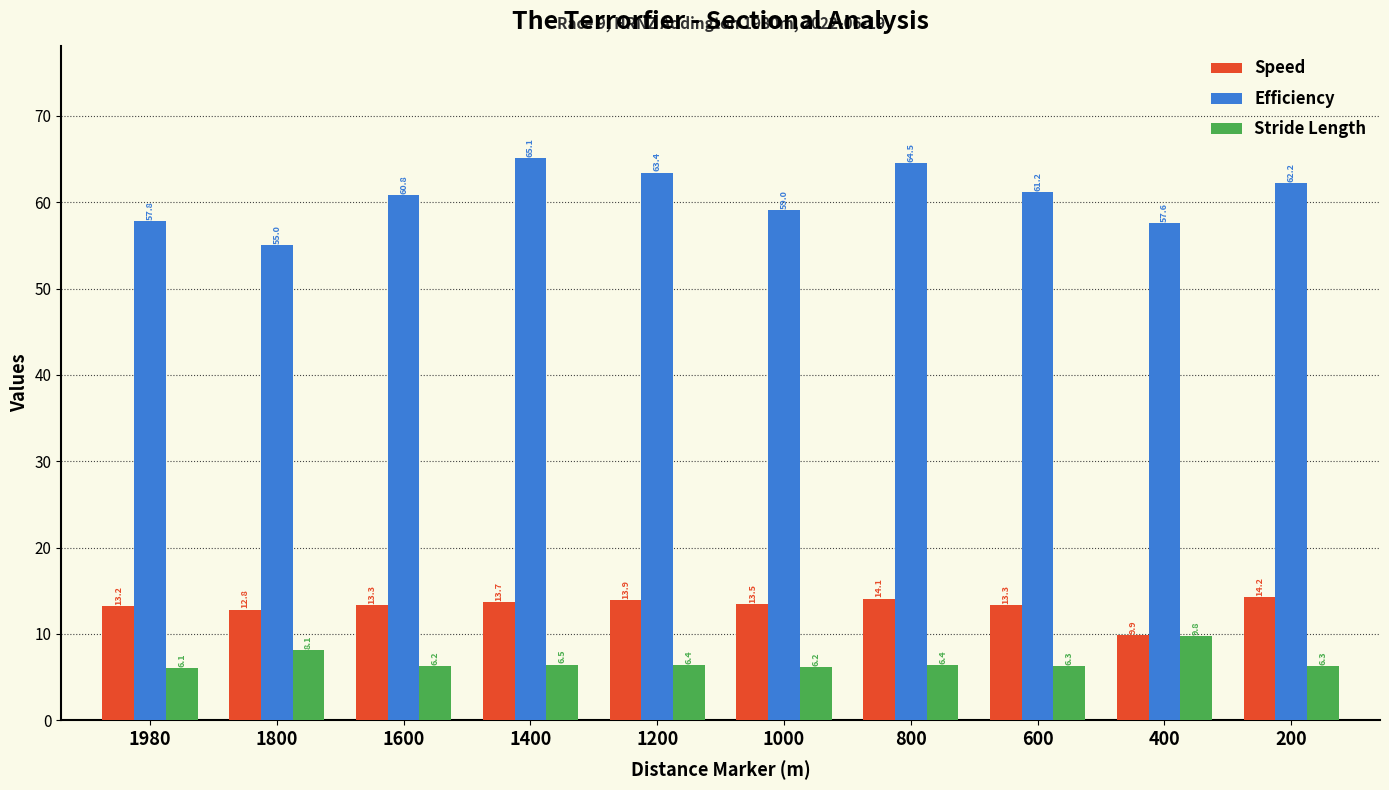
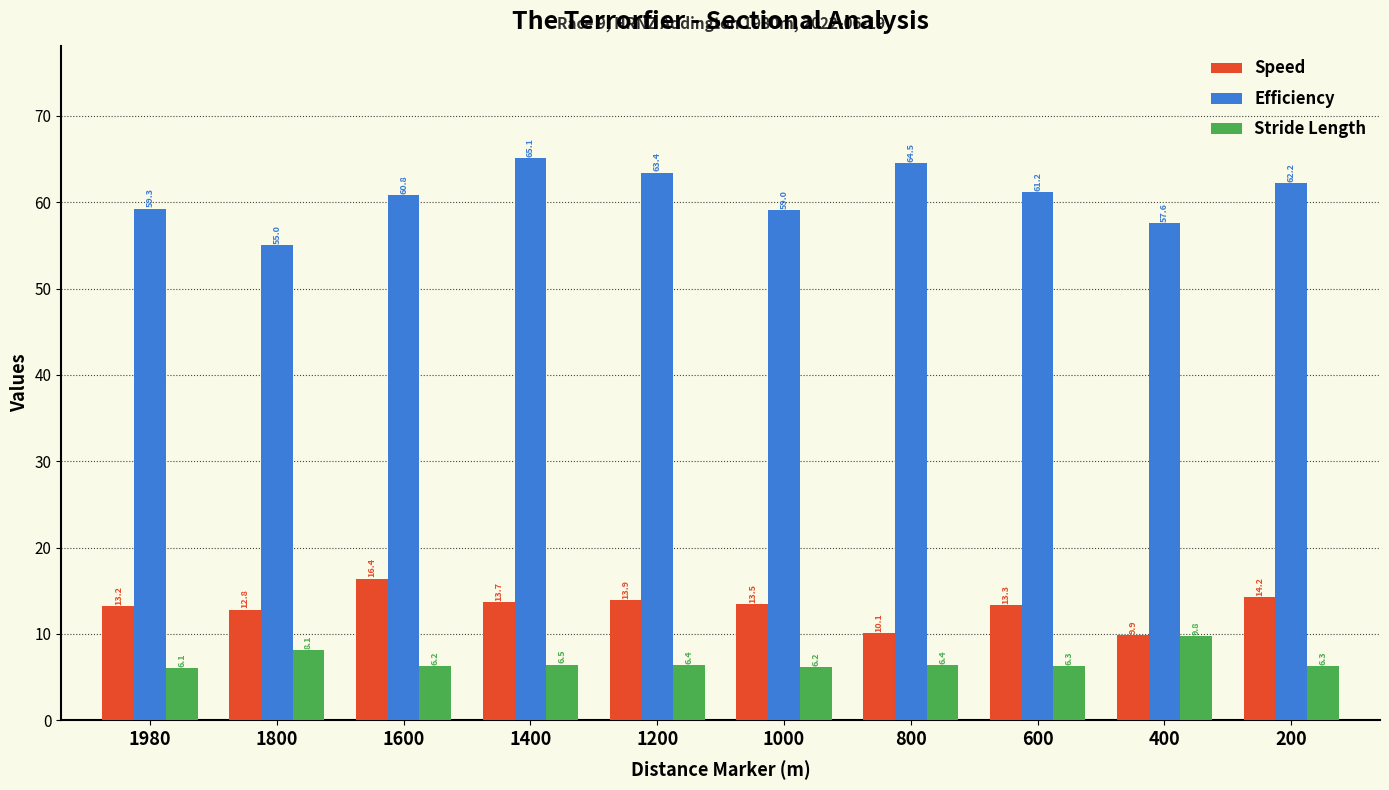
Efficiency, 1980: 57.8 -> 59.3
Speed, 1600: 13.3 -> 16.4
Speed, 800: 14.1 -> 10.1
